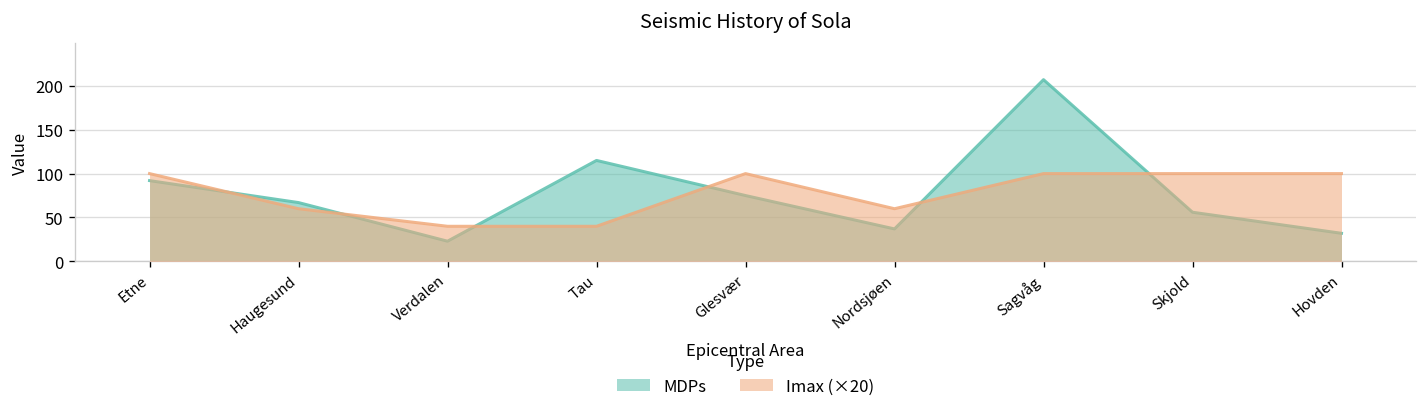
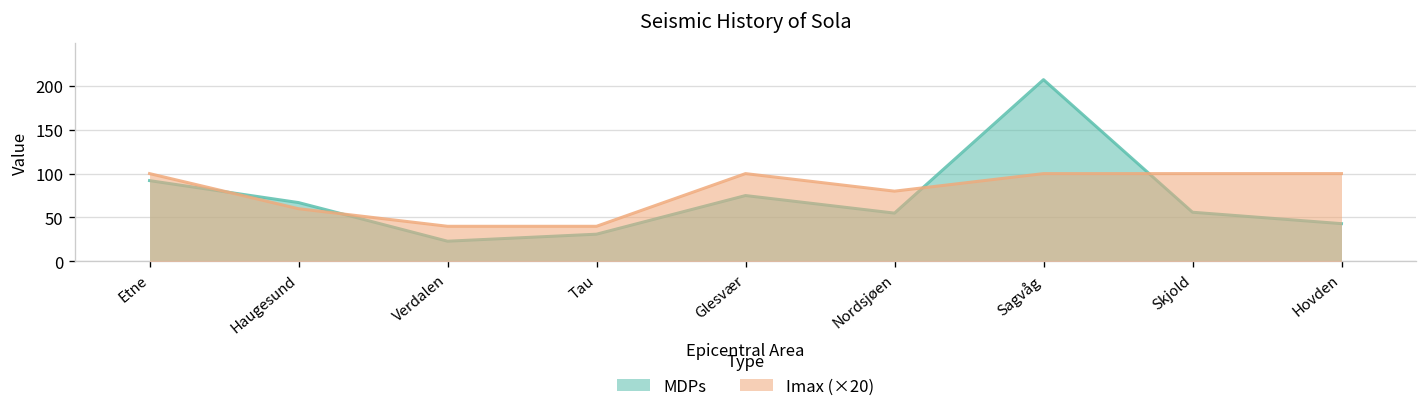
MDPs, Tau: 120 -> 30
MDPs, Nordsjøen: 40 -> 60
Imax (×20), Nordsjøen: 60 -> 80
MDPs, Hovden: 30 -> 40
